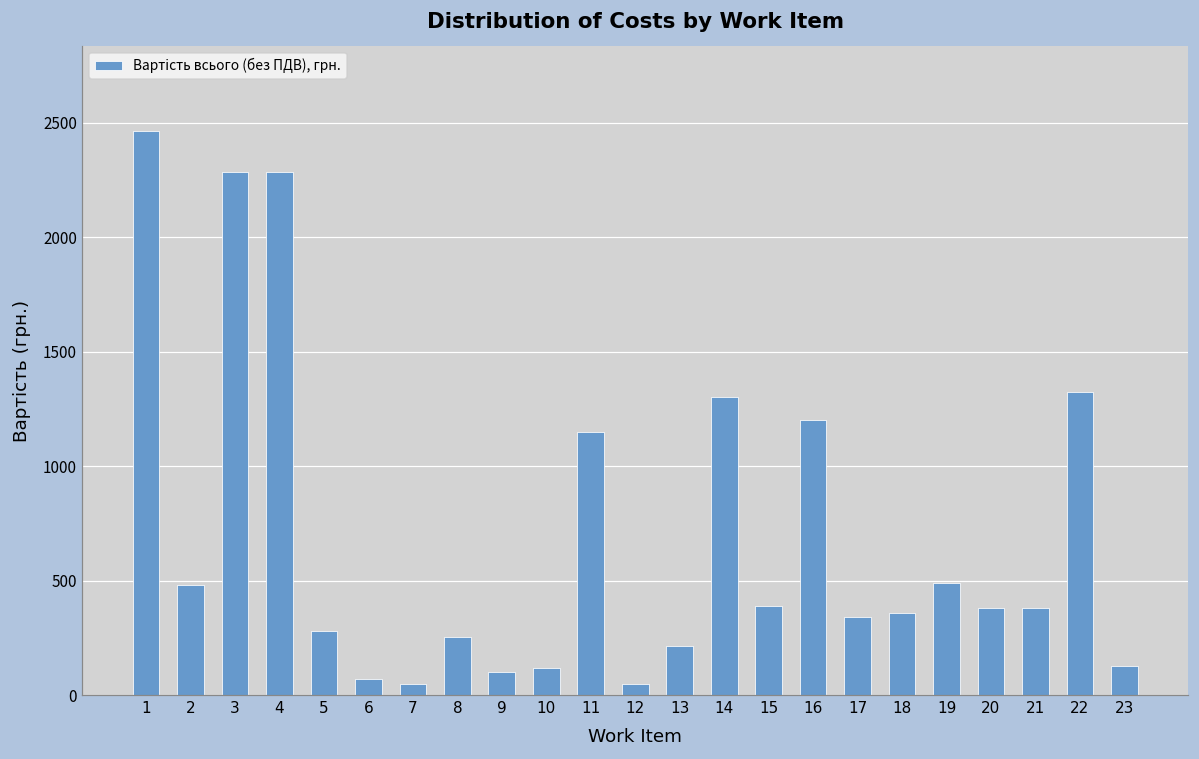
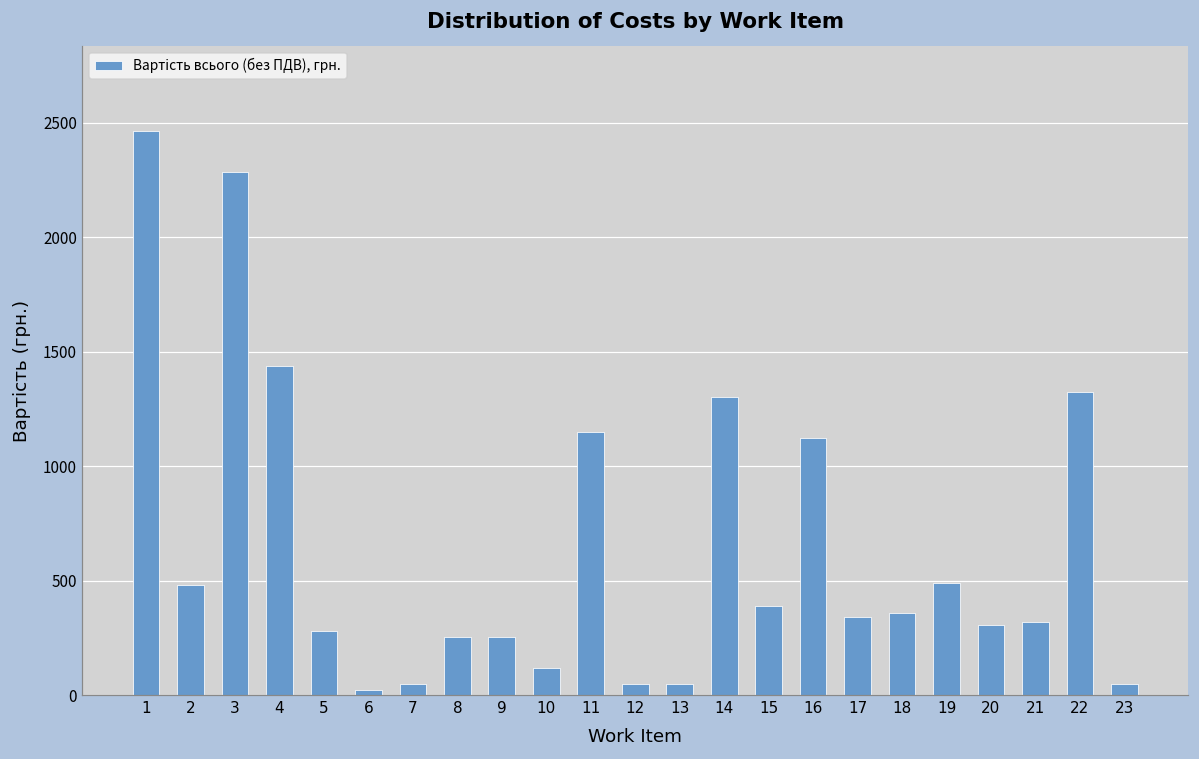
4: 2290 -> 1440
6: 70 -> 30
9: 100 -> 250
13: 220 -> 50
16: 1200 -> 1120
20: 380 -> 310
21: 380 -> 320
23: 130 -> 50
